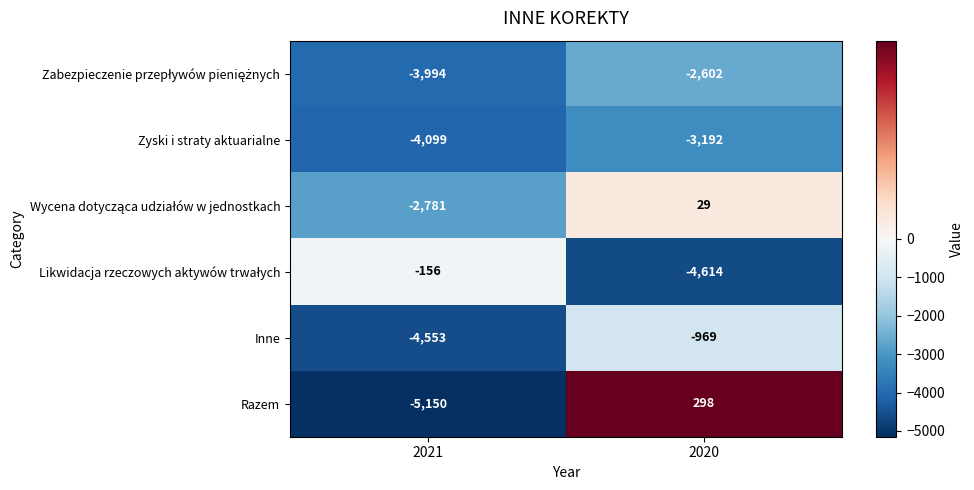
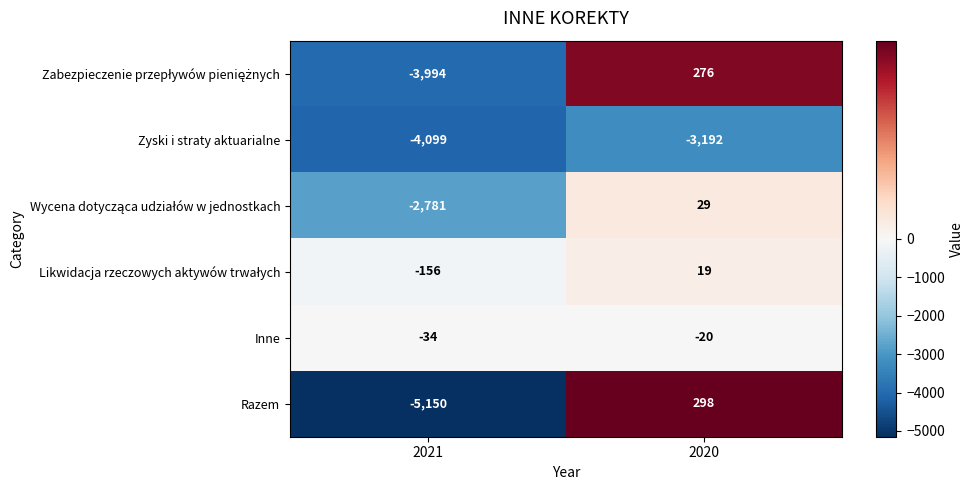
Zabezpieczenie przepływów pieniężnych, 2020: -2,602 -> 276
Likwidacja rzeczowych aktywów trwałych, 2020: -4,614 -> 19
Inne, 2021: -4,553 -> -34
Inne, 2020: -969 -> -20
